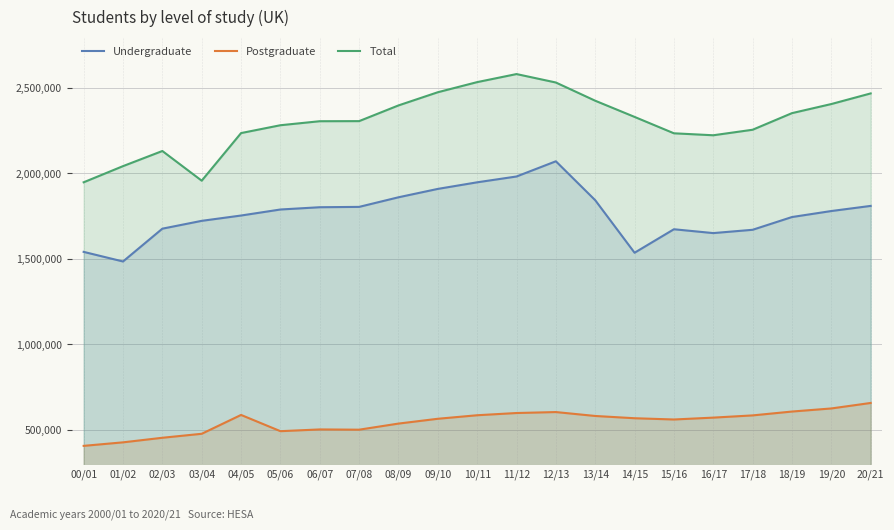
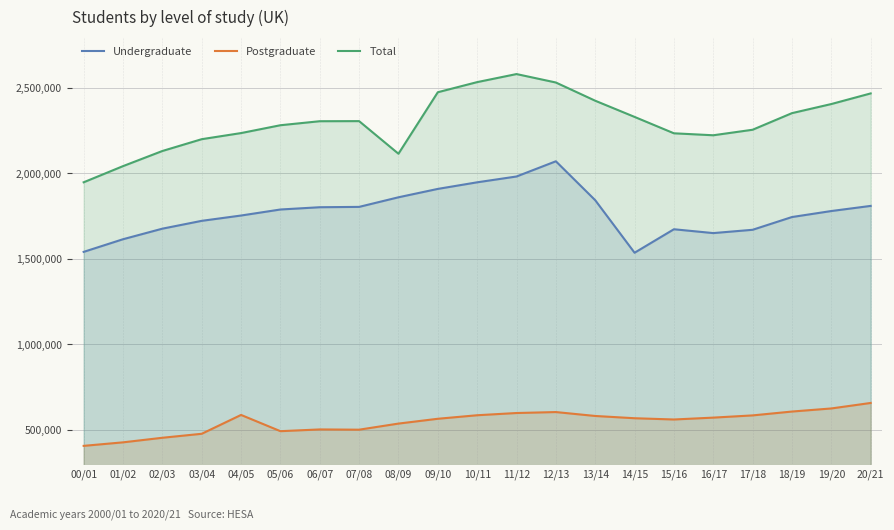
Undergraduate, 01/02: 1,490,000 -> 1,620,000
Total, 03/04: 1,960,000 -> 2,200,000
Total, 08/09: 2,400,000 -> 2,120,000
